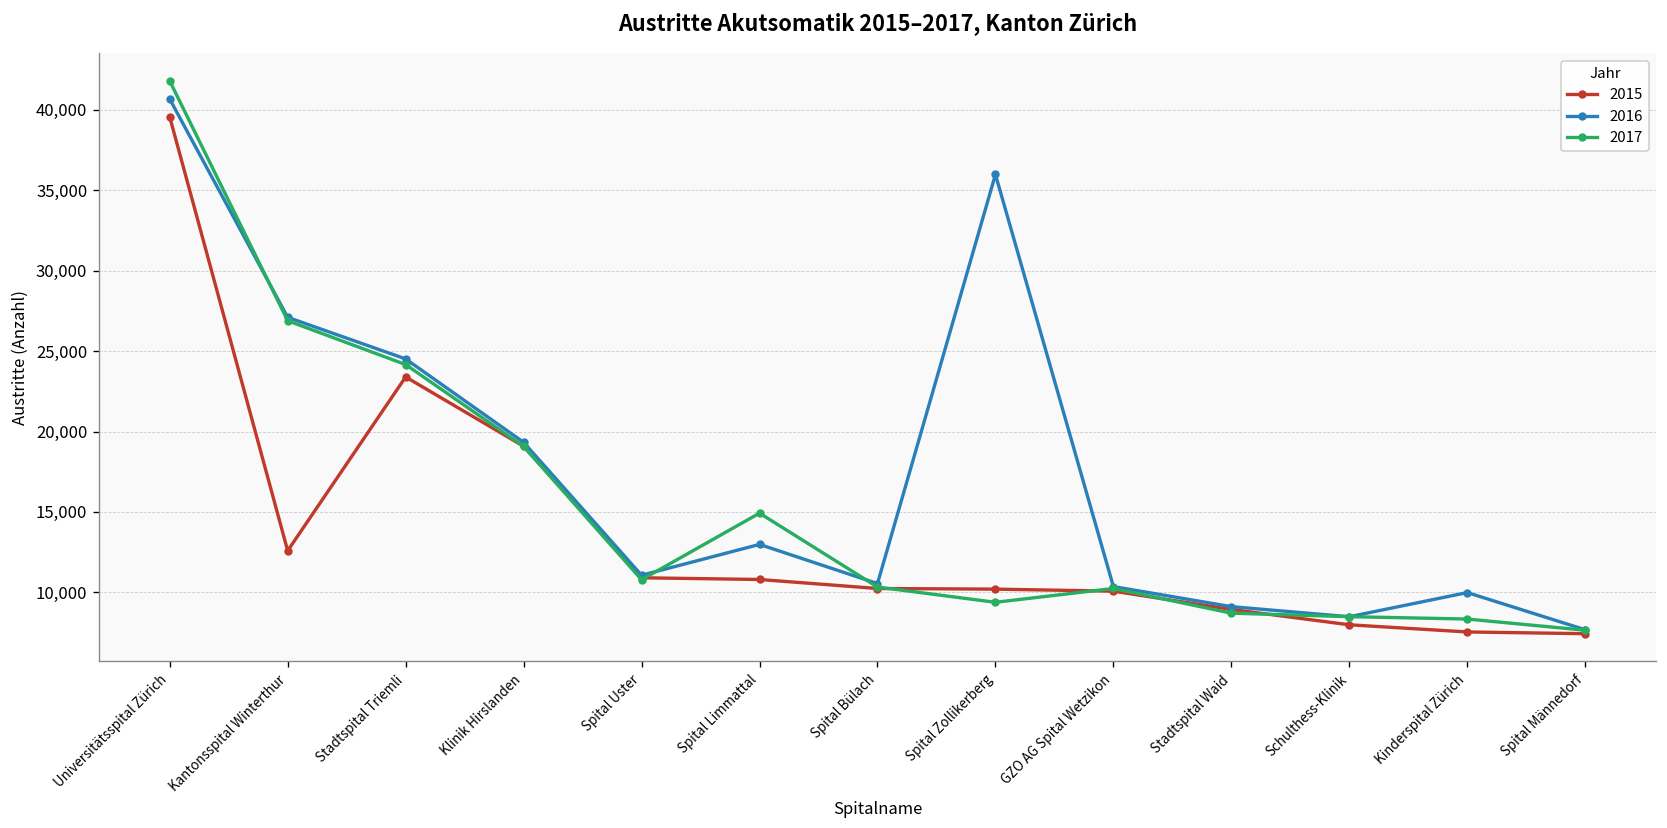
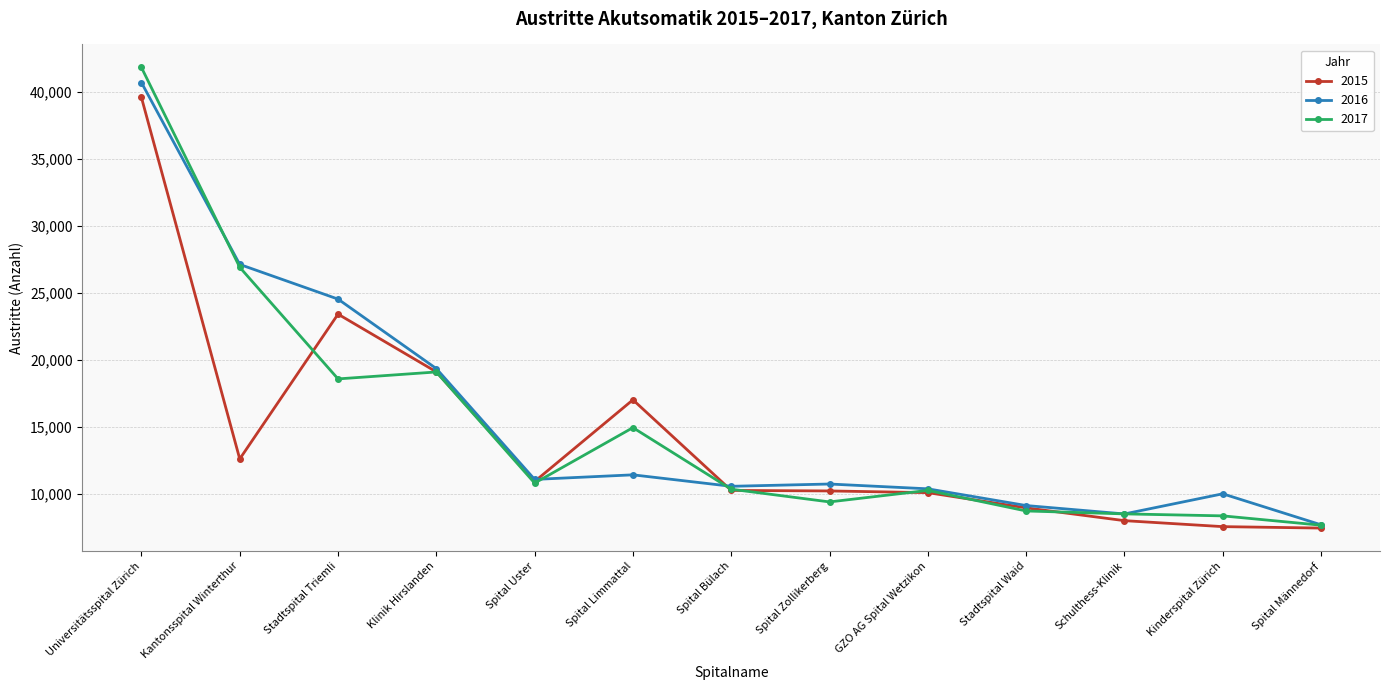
2017, Stadtspital Triemli: 24,200 -> 18,600
2015, Spital Limmattal: 10,800 -> 17,000
2016, Spital Limmattal: 13,000 -> 11,400
2016, Spital Zollikerberg: 36,000 -> 10,700
